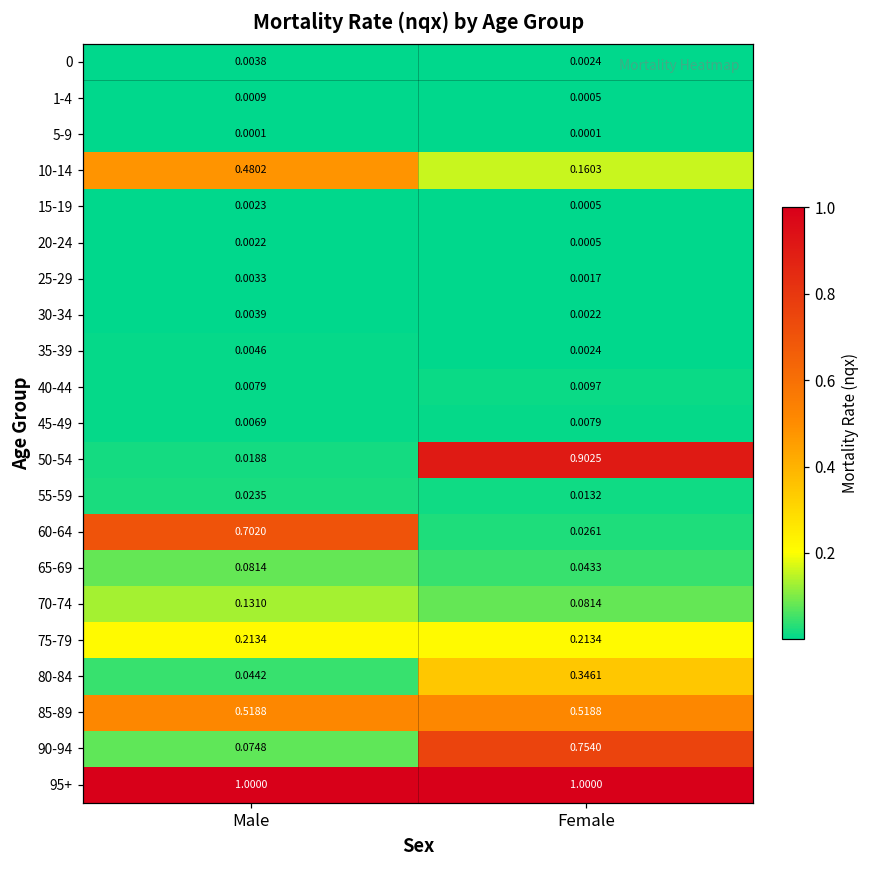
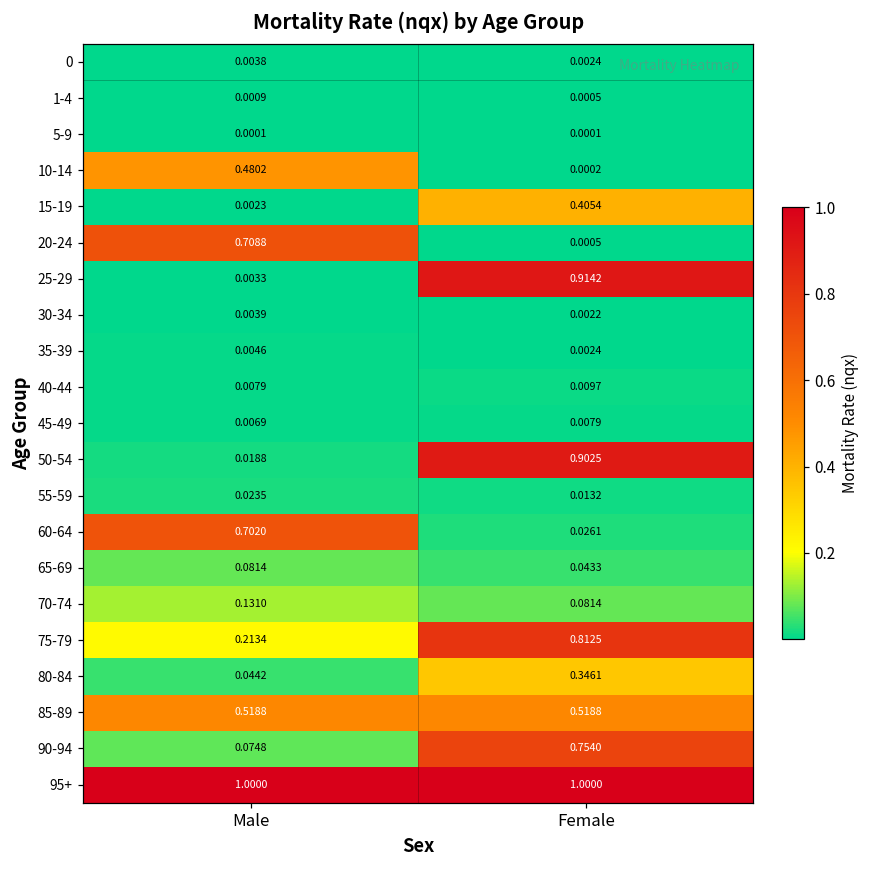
10-14, Female: 0.1603 -> 0.0002
15-19, Female: 0.0005 -> 0.4054
20-24, Male: 0.0022 -> 0.7088
25-29, Female: 0.0017 -> 0.9142
75-79, Female: 0.2134 -> 0.8125
